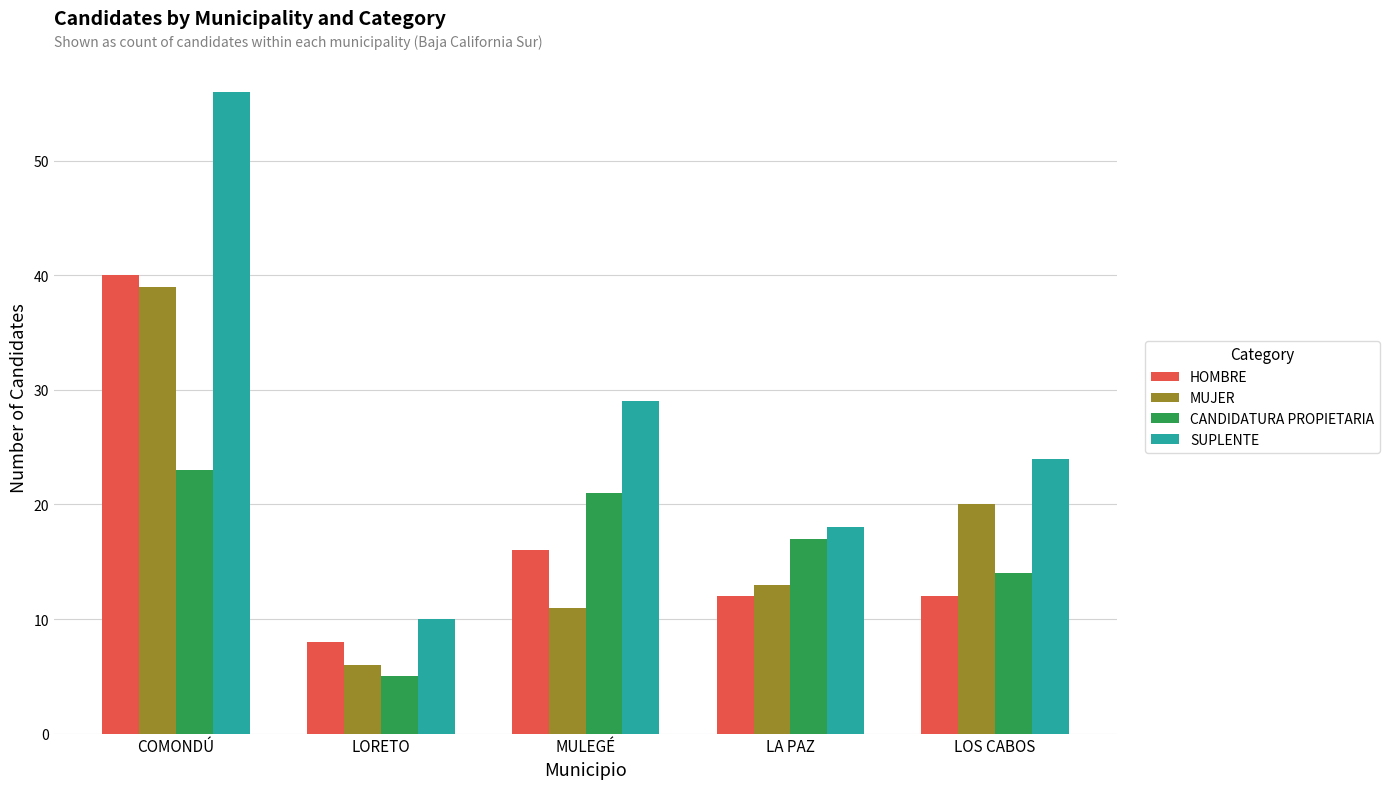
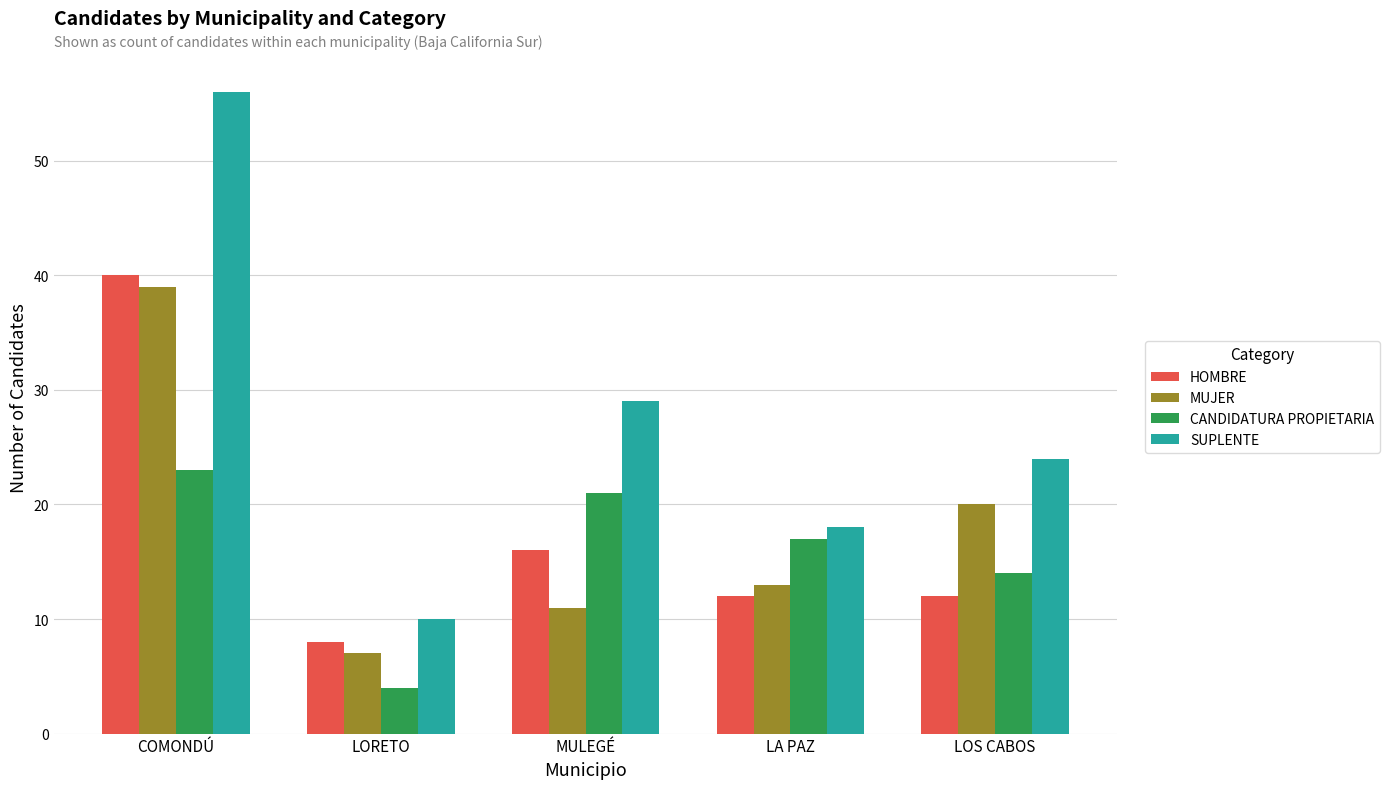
MUJER, LORETO: 6 -> 7
CANDIDATURA PROPIETARIA, LORETO: 5 -> 4
